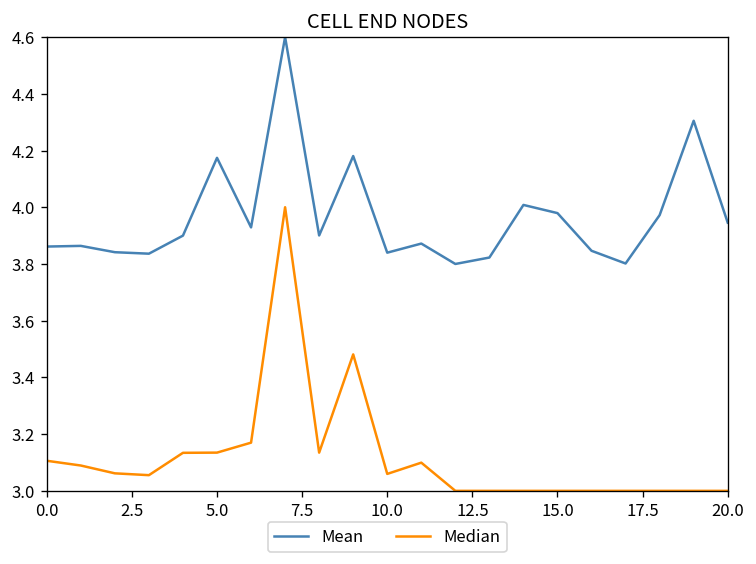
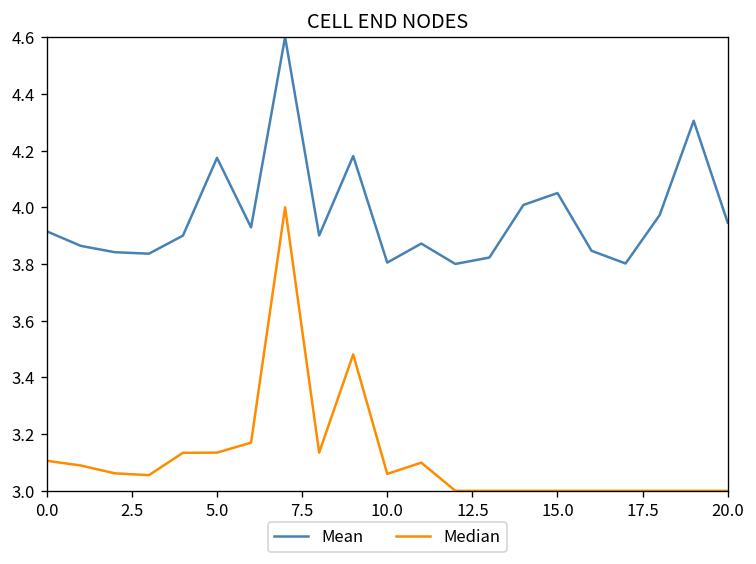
Mean, 0.0: 3.86 -> 3.92
Mean, 10.0: 3.84 -> 3.80
Mean, 15.0: 3.98 -> 4.05
